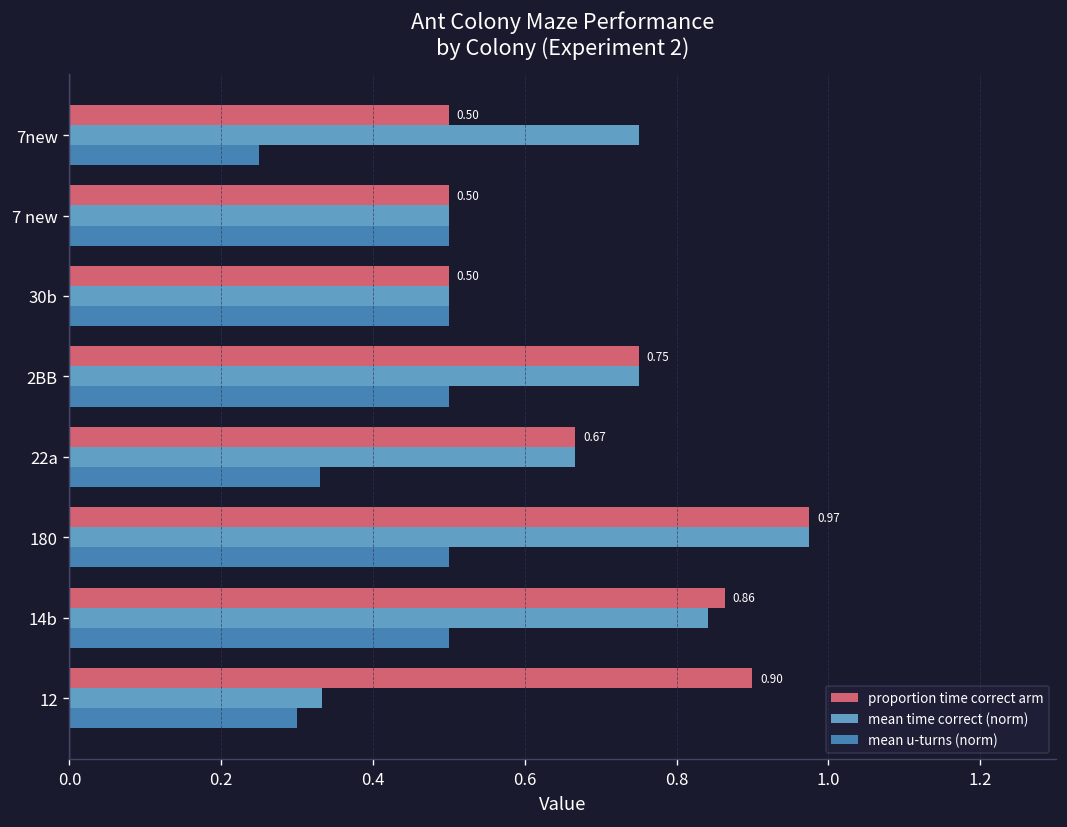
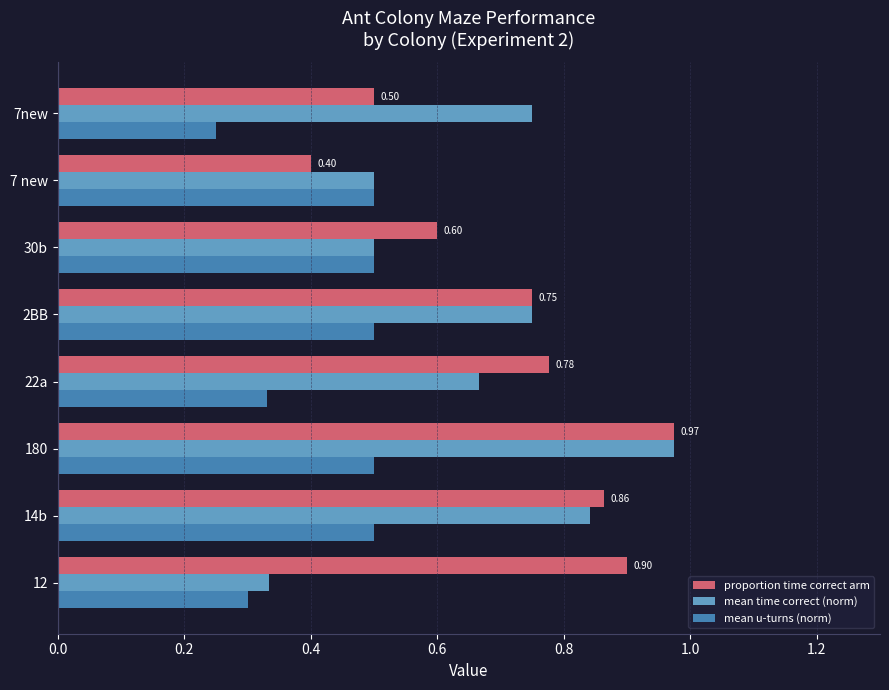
proportion time correct arm, 7 new: 0.50 -> 0.40
proportion time correct arm, 30b: 0.50 -> 0.60
proportion time correct arm, 22a: 0.67 -> 0.78
